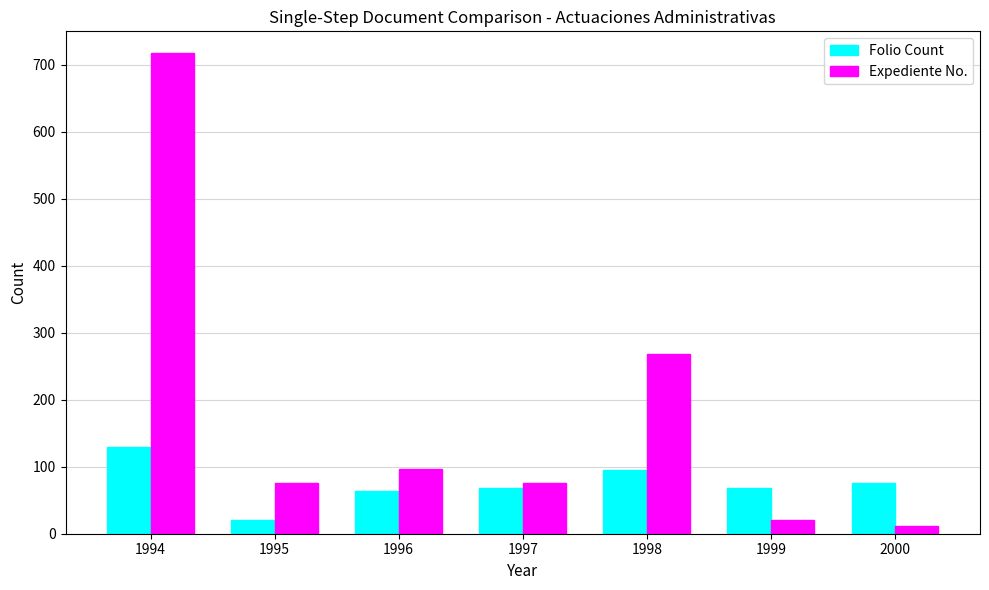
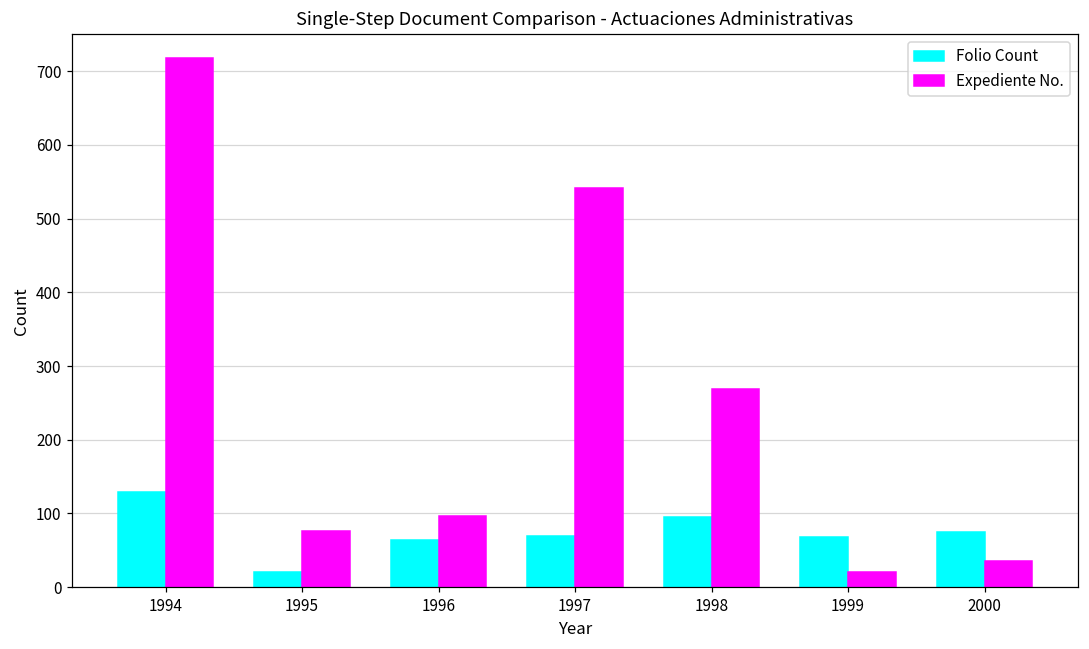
Expediente No., 1997: 80 -> 540
Expediente No., 2000: 10 -> 40
